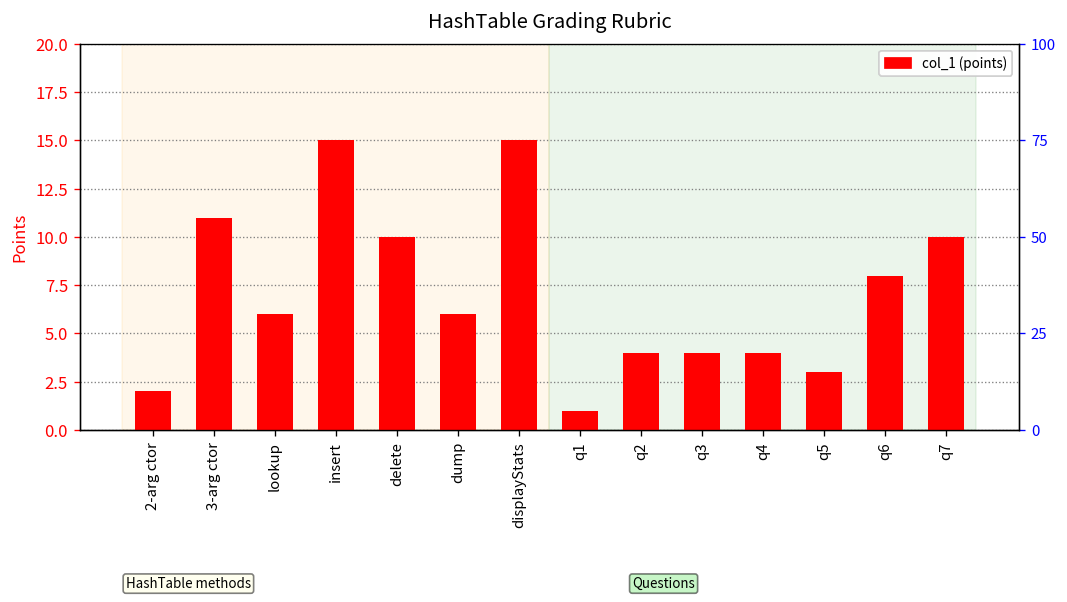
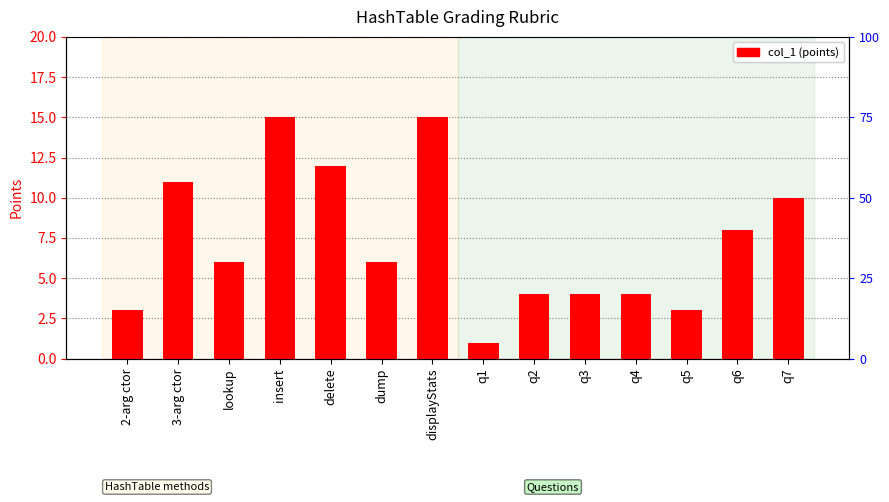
2-arg ctor: 2 -> 3
delete: 10 -> 12
